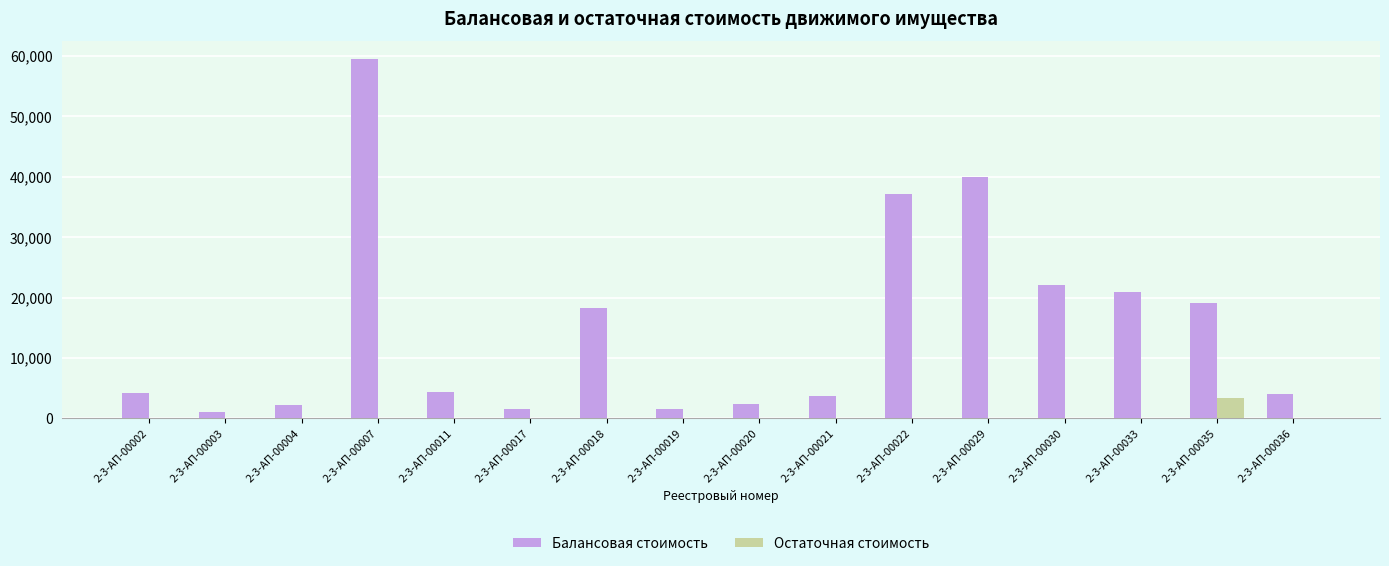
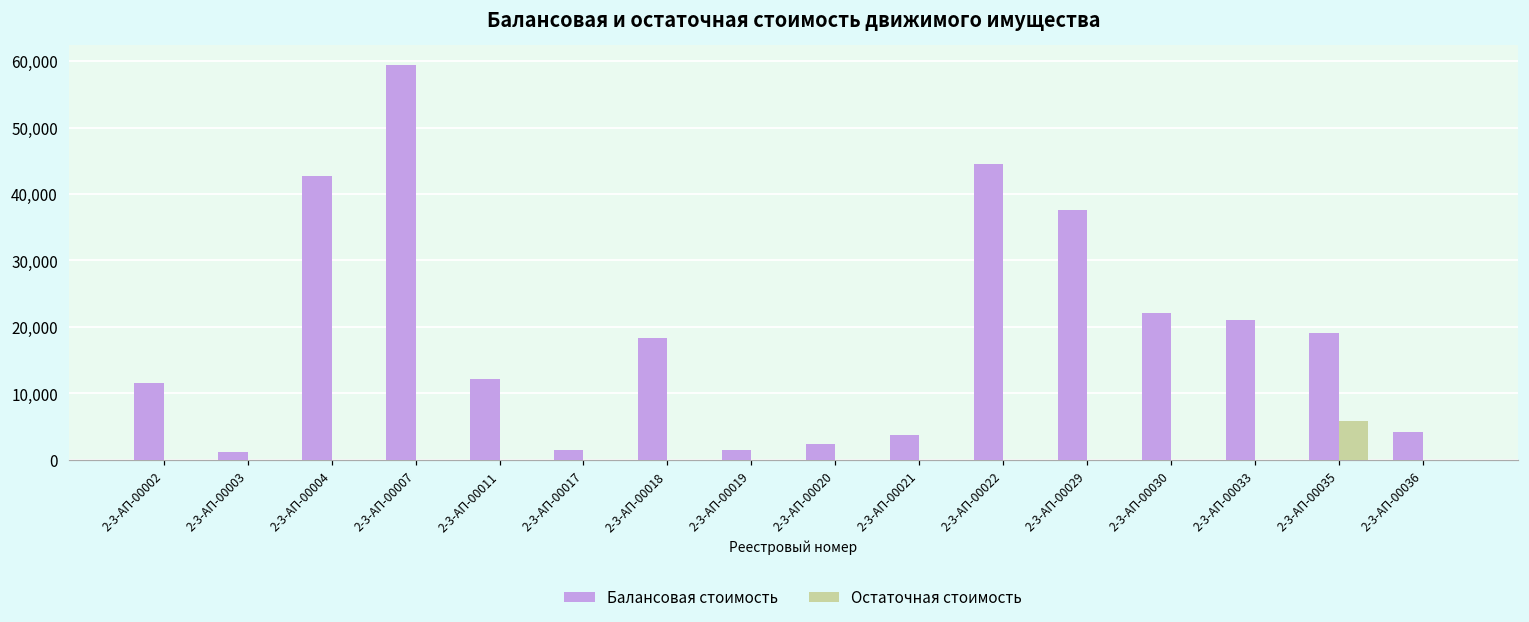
Балансовая стоимость, 2-3-АП-00002: 4,000 -> 12,000
Балансовая стоимость, 2-3-АП-00004: 2,000 -> 43,000
Балансовая стоимость, 2-3-АП-00011: 4,000 -> 12,000
Балансовая стоимость, 2-3-АП-00022: 37,000 -> 44,000
Балансовая стоимость, 2-3-АП-00029: 40,000 -> 38,000
Остаточная стоимость, 2-3-АП-00035: 3,000 -> 6,000
